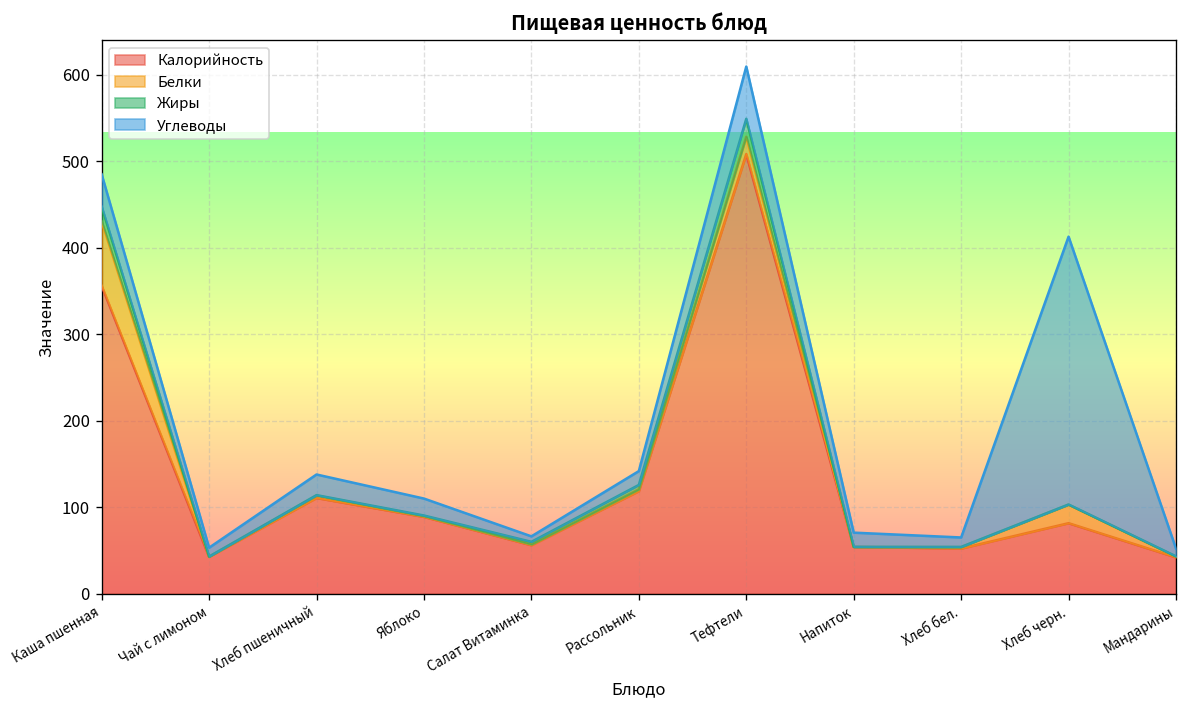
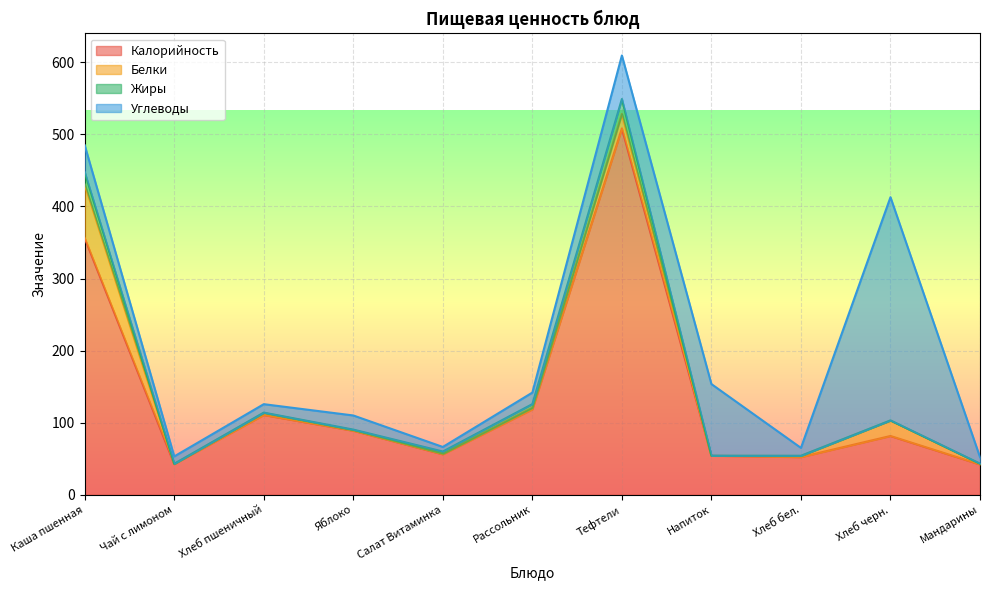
Углеводы, Хлеб пшеничный: 20 -> 10
Углеводы, Напиток: 20 -> 100
